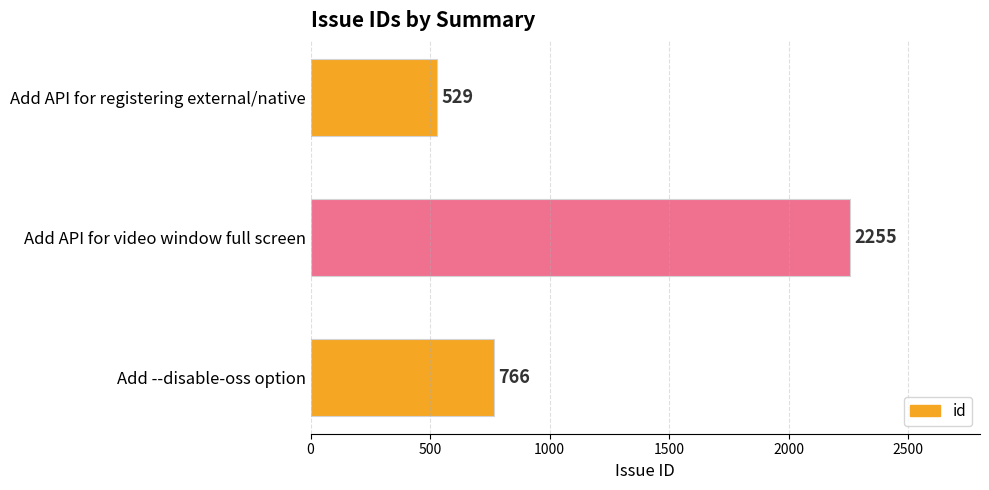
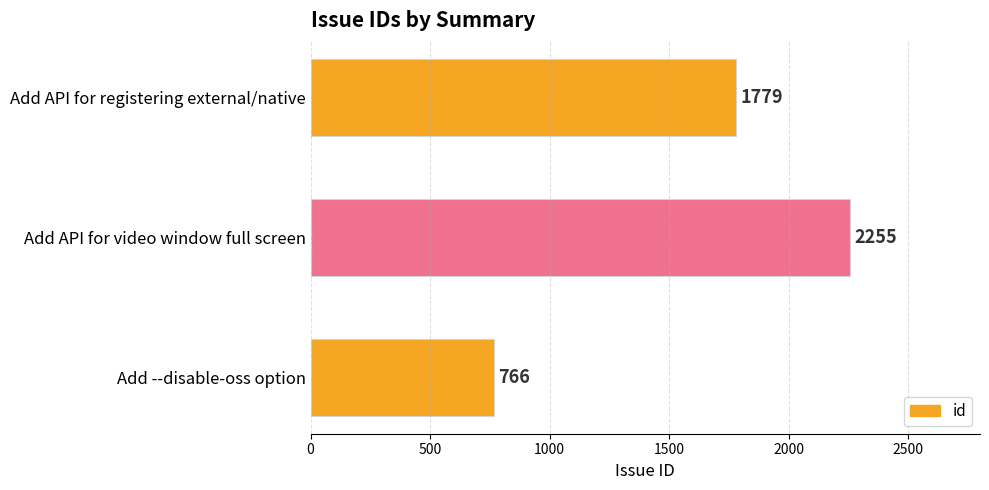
Add API for registering external/native: 529 -> 1779
